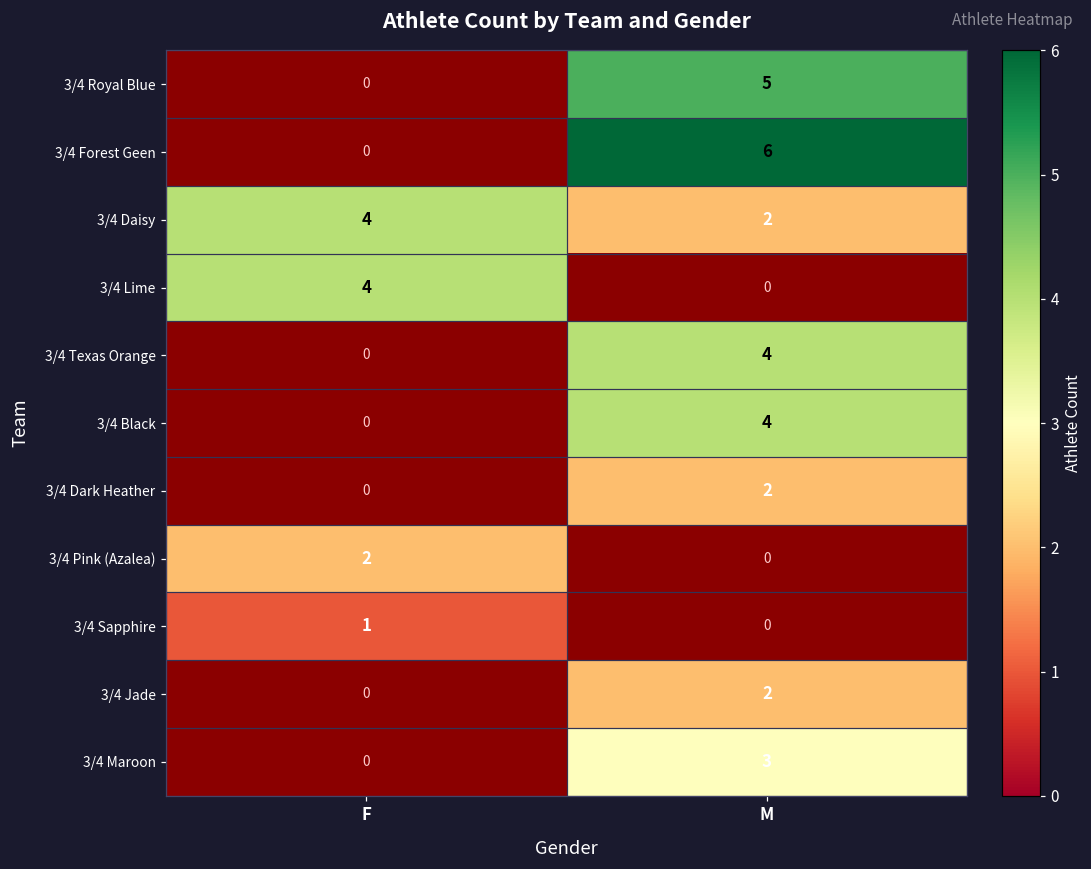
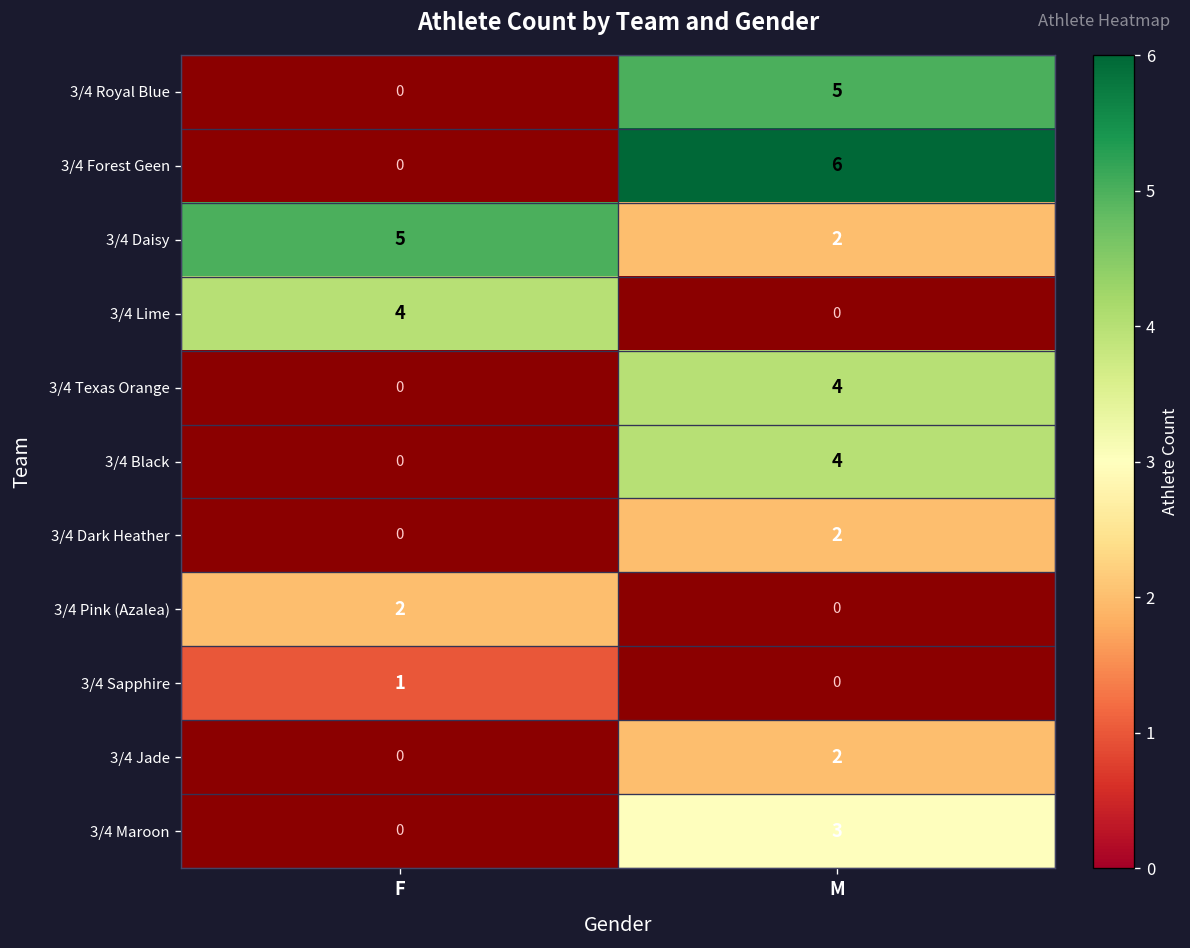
3/4 Daisy, F: 4 -> 5
